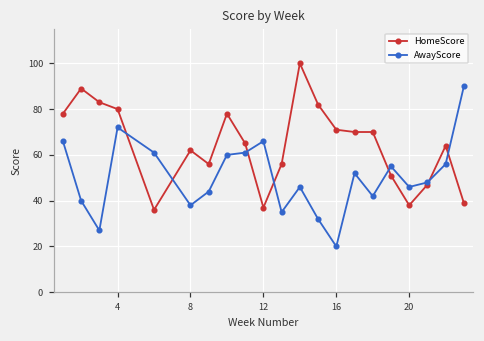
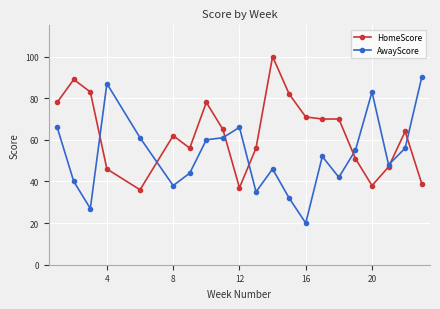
HomeScore, 4: 80 -> 46
AwayScore, 4: 72 -> 87
AwayScore, 20: 46 -> 83
